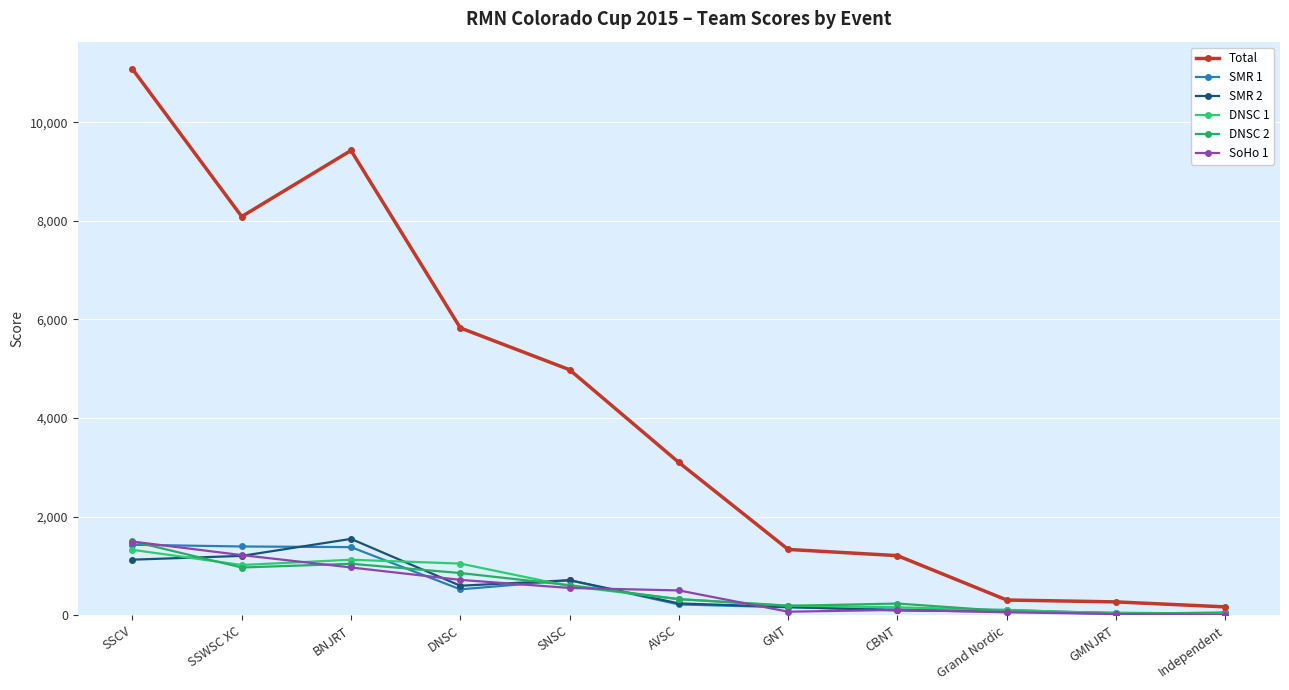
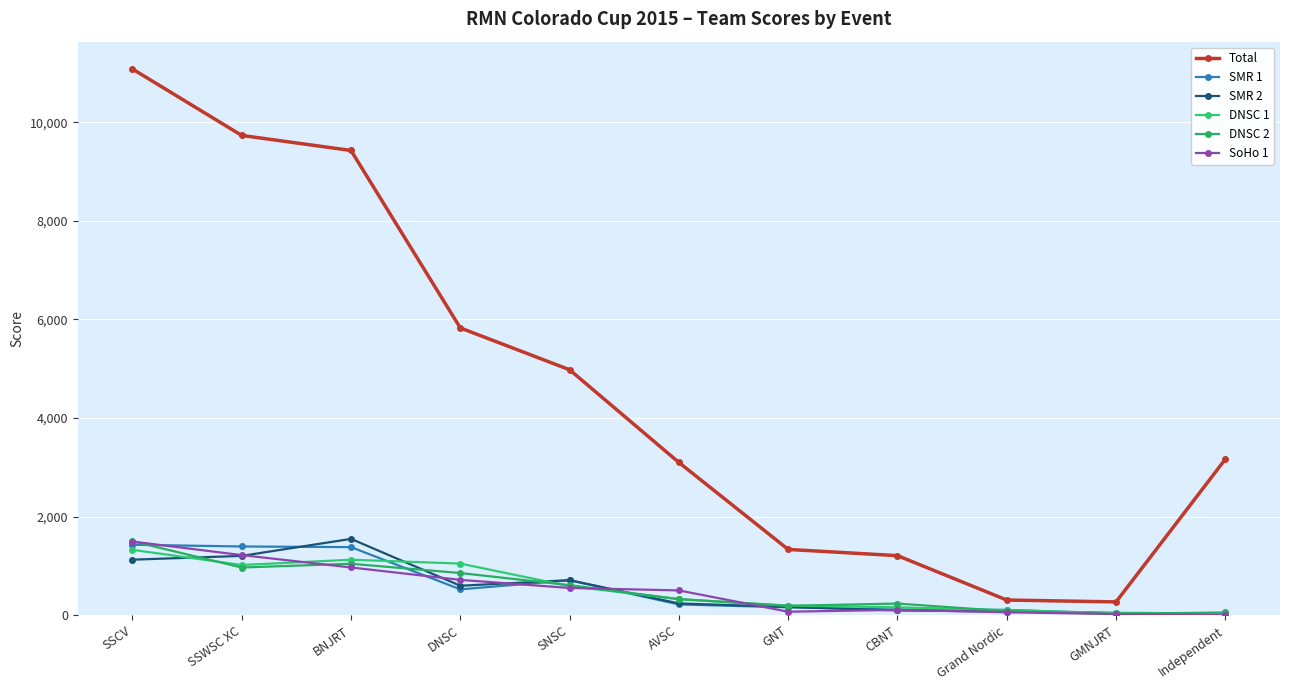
Total, SSWSC XC: 8,100 -> 9,700
Total, Independent: 200 -> 3,200
